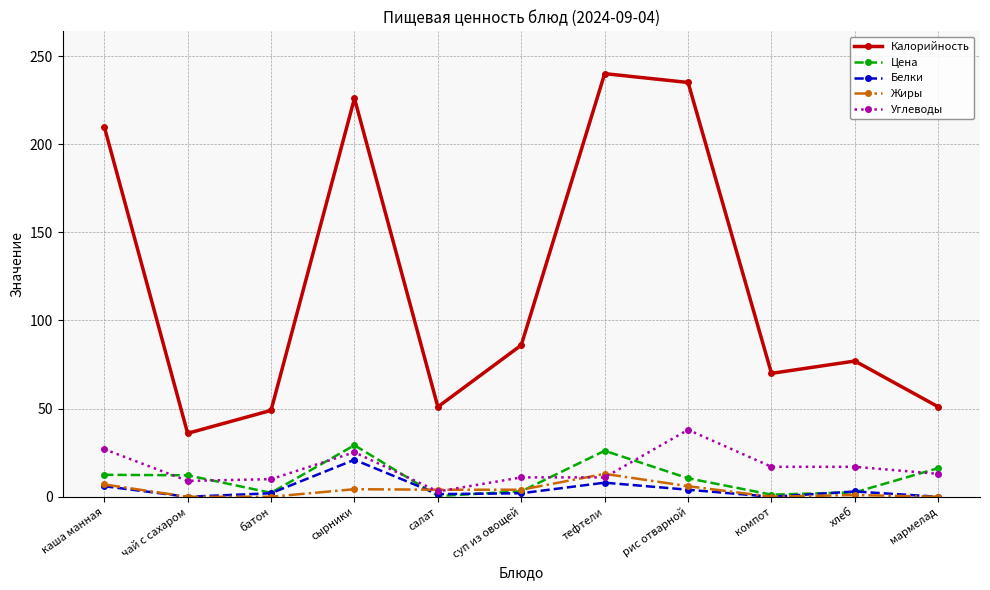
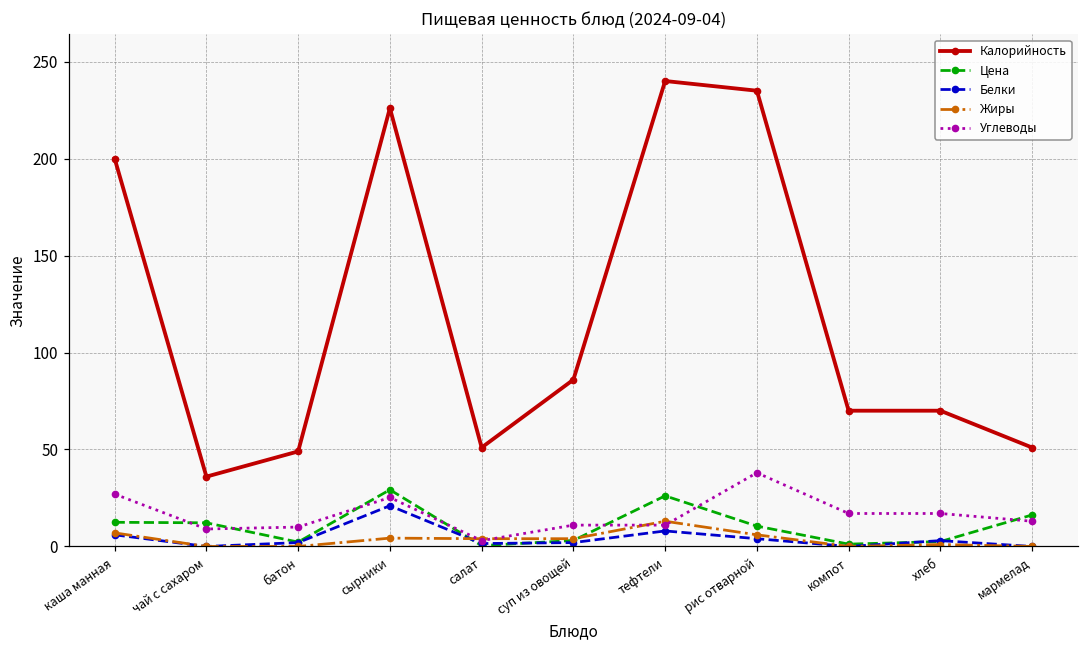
Калорийность, каша манная: 210 -> 200
Калорийность, хлеб: 77 -> 70
